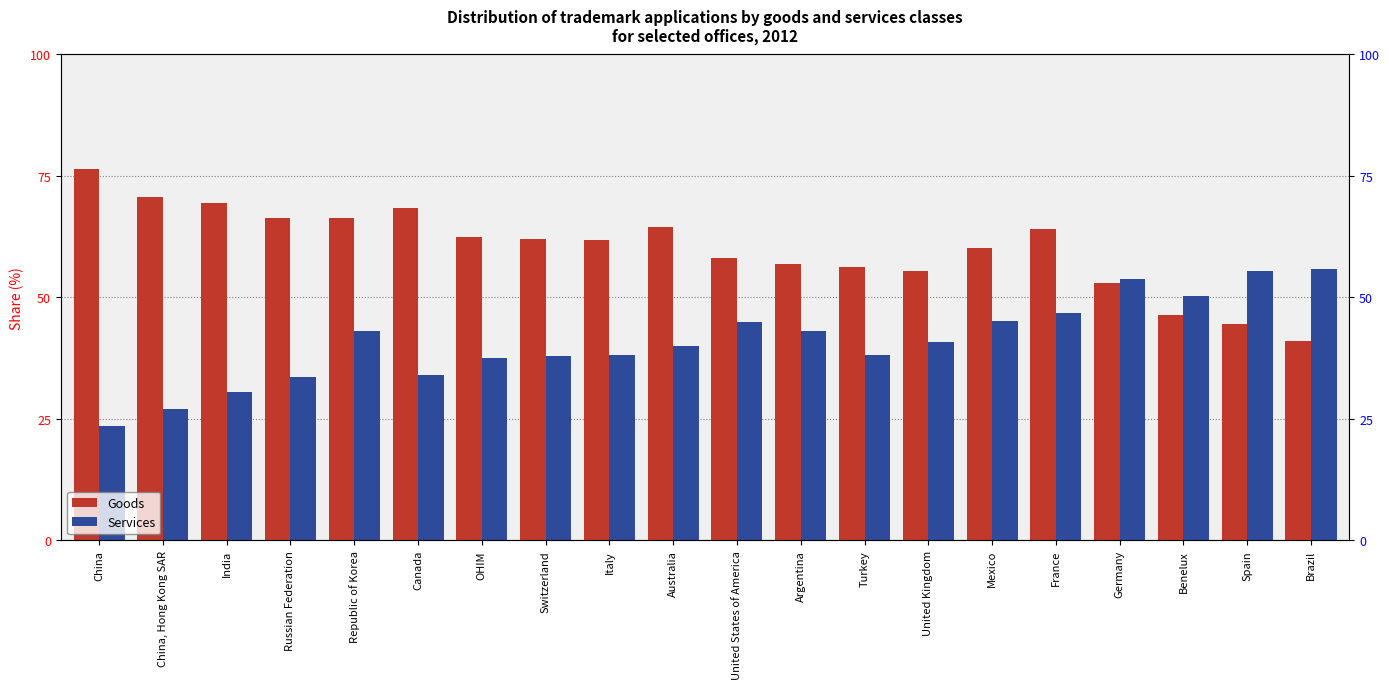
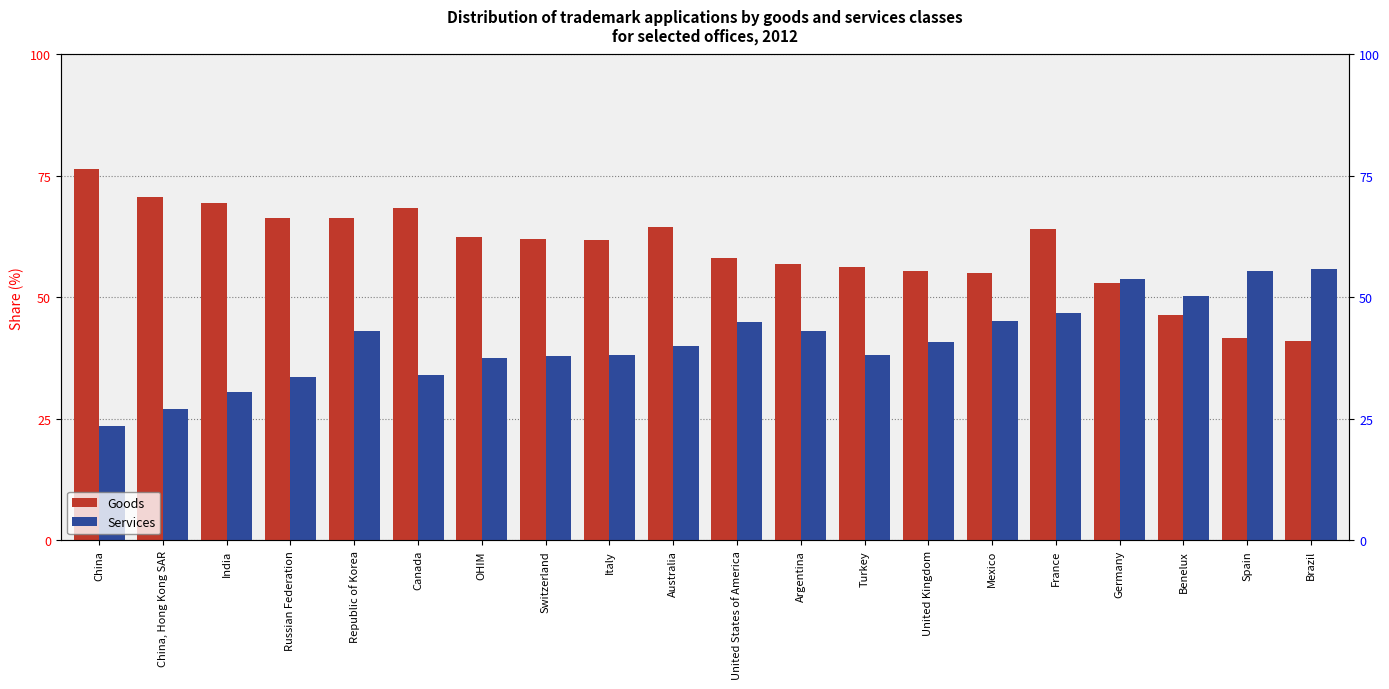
Goods, Mexico: 60 -> 55
Goods, Spain: 44 -> 42
